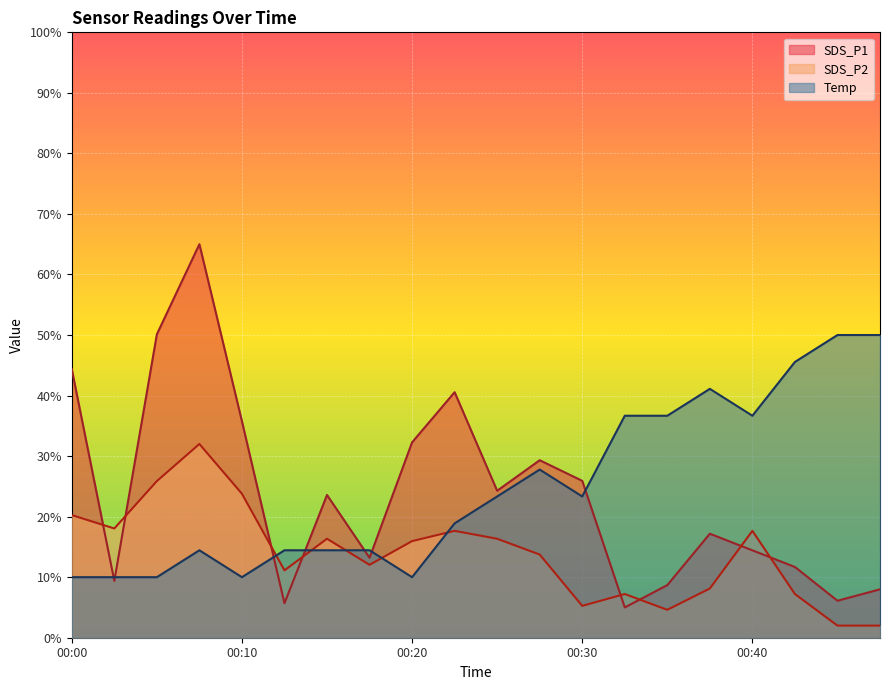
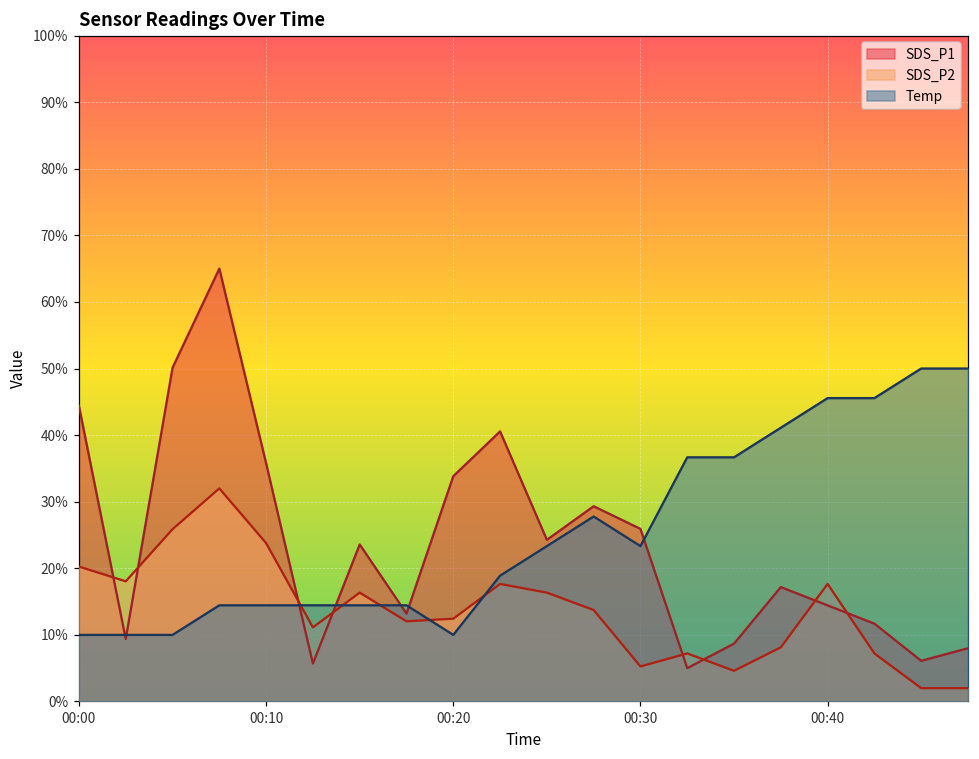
Temp, 00:10: 10% -> 14%
SDS_P1, 00:20: 32% -> 34%
SDS_P2, 00:20: 16% -> 12%
Temp, 00:40: 37% -> 46%
